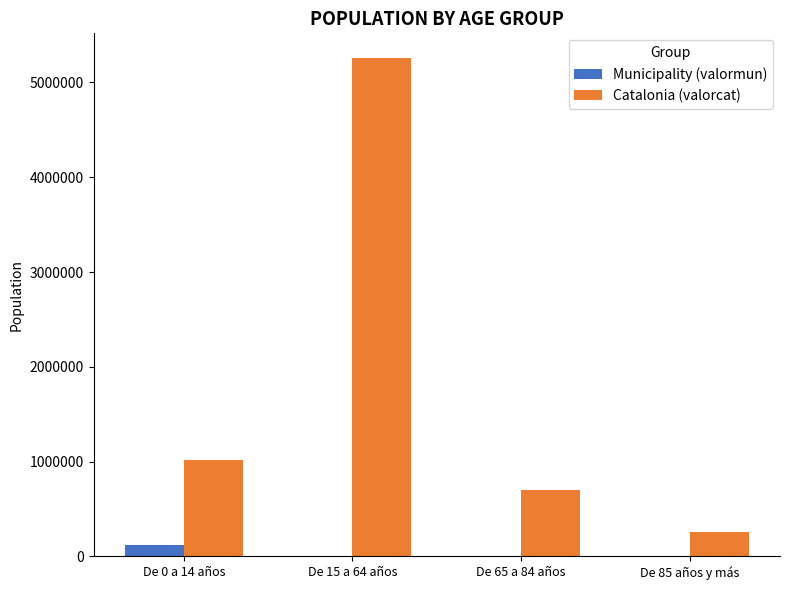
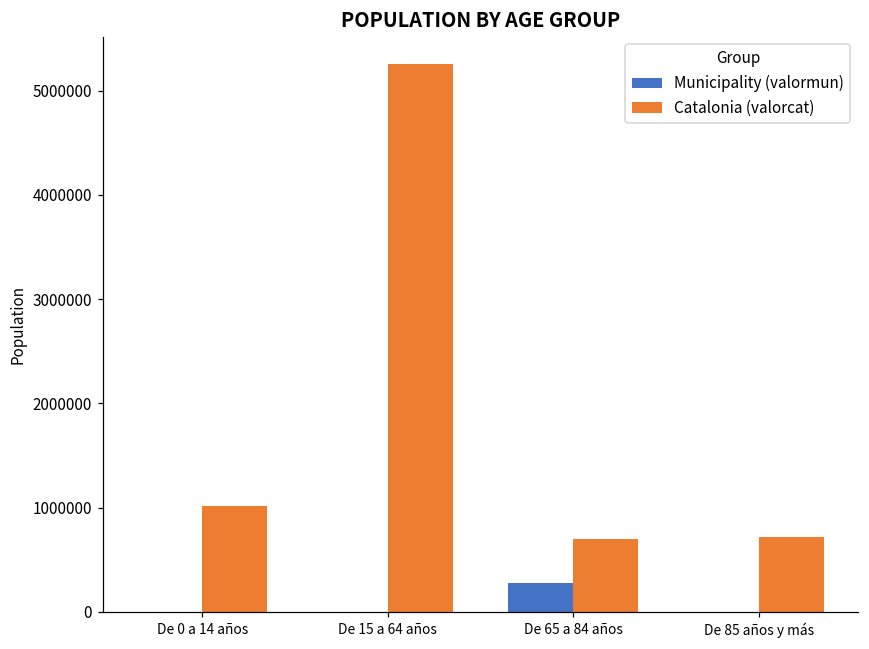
Municipality (valormun), De 0 a 14 años: 100000 -> 0
Municipality (valormun), De 65 a 84 años: 0 -> 300000
Catalonia (valorcat), De 85 años y más: 300000 -> 700000
